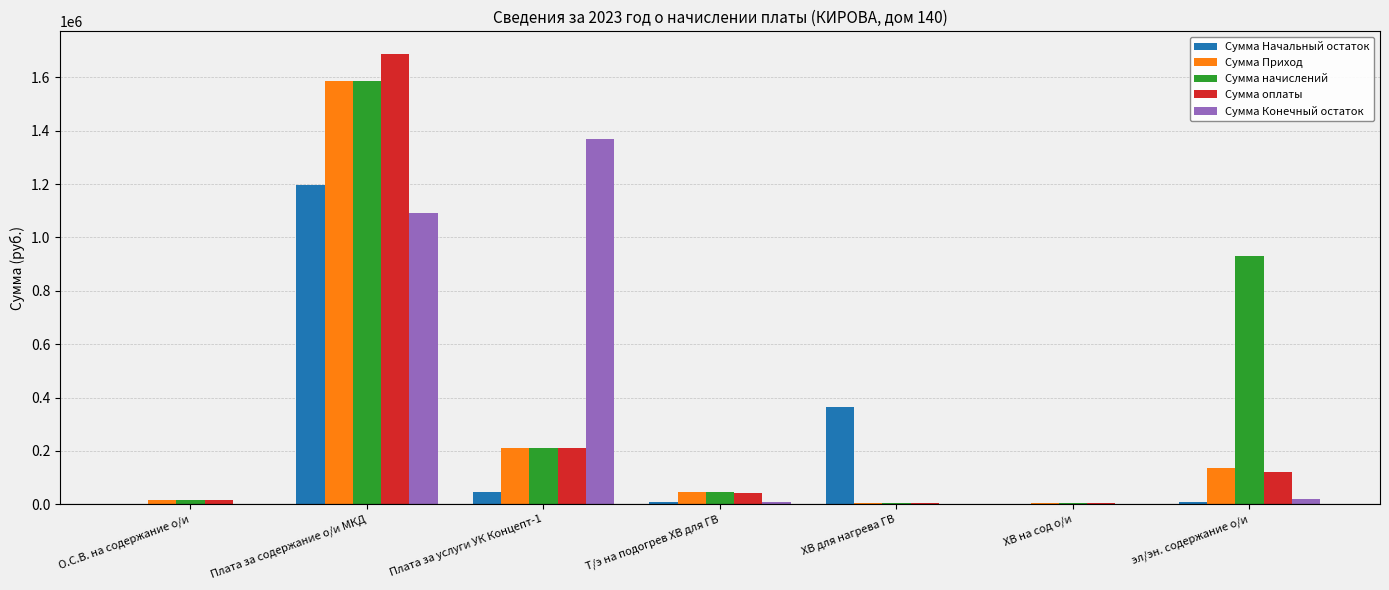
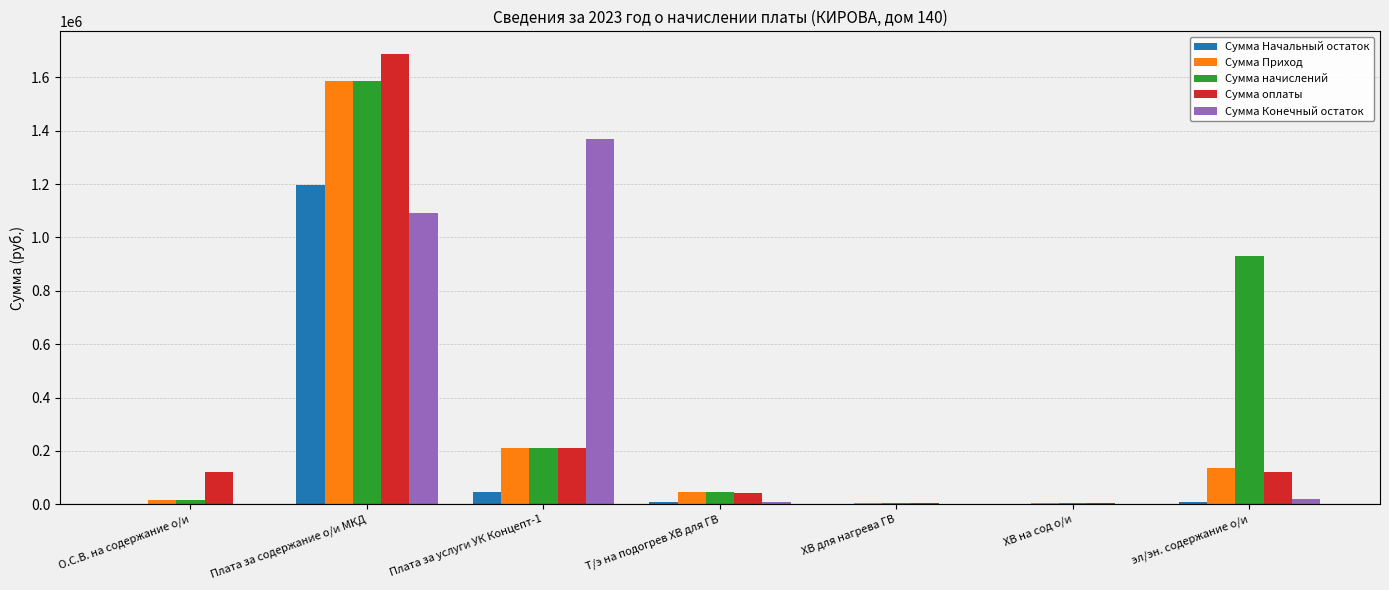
Сумма оплаты, О.С.В. на содержание о/и: 10000 -> 120000
Сумма Начальный остаток, ХВ для нагрева ГВ: 370000 -> 0
